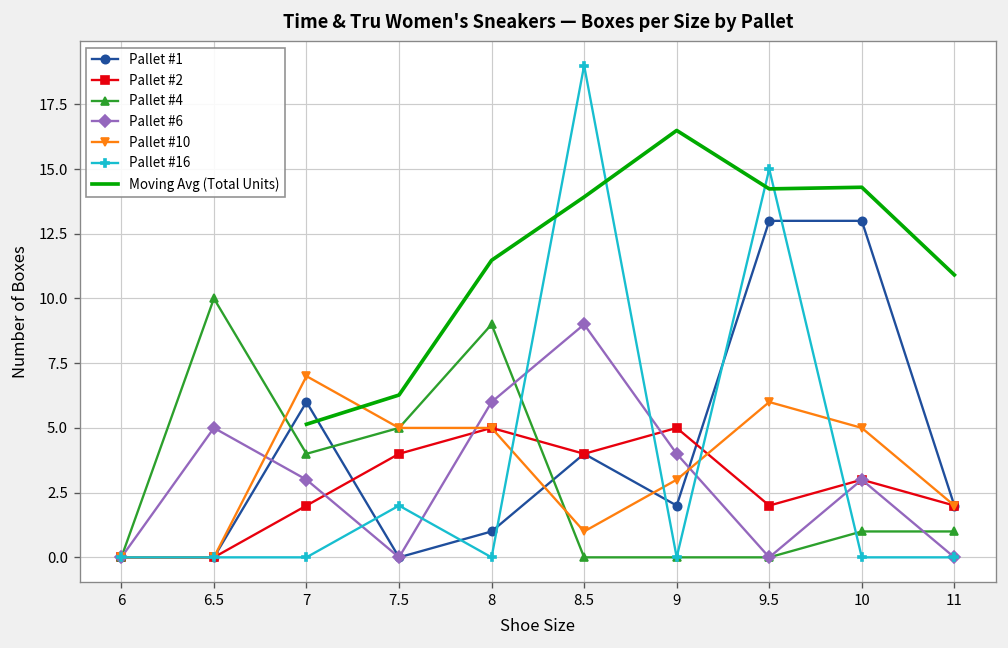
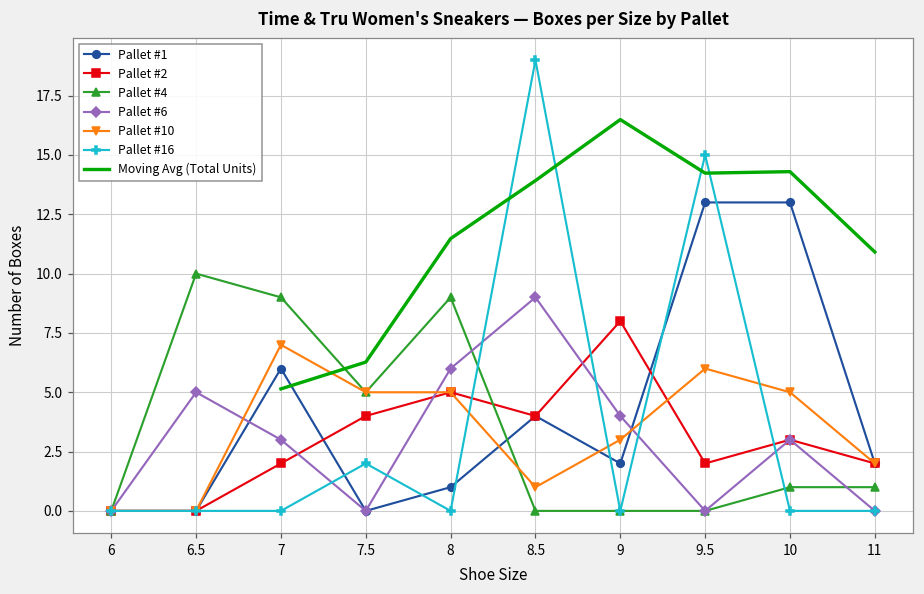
Pallet #4, 7: 4 -> 9
Pallet #2, 9: 5 -> 8
